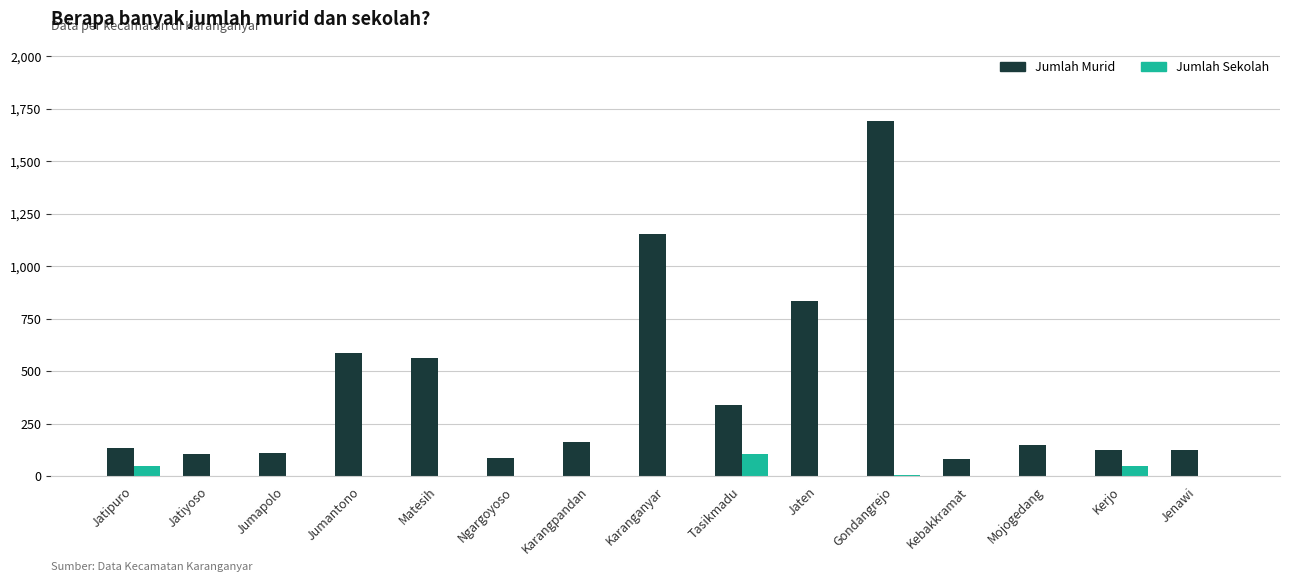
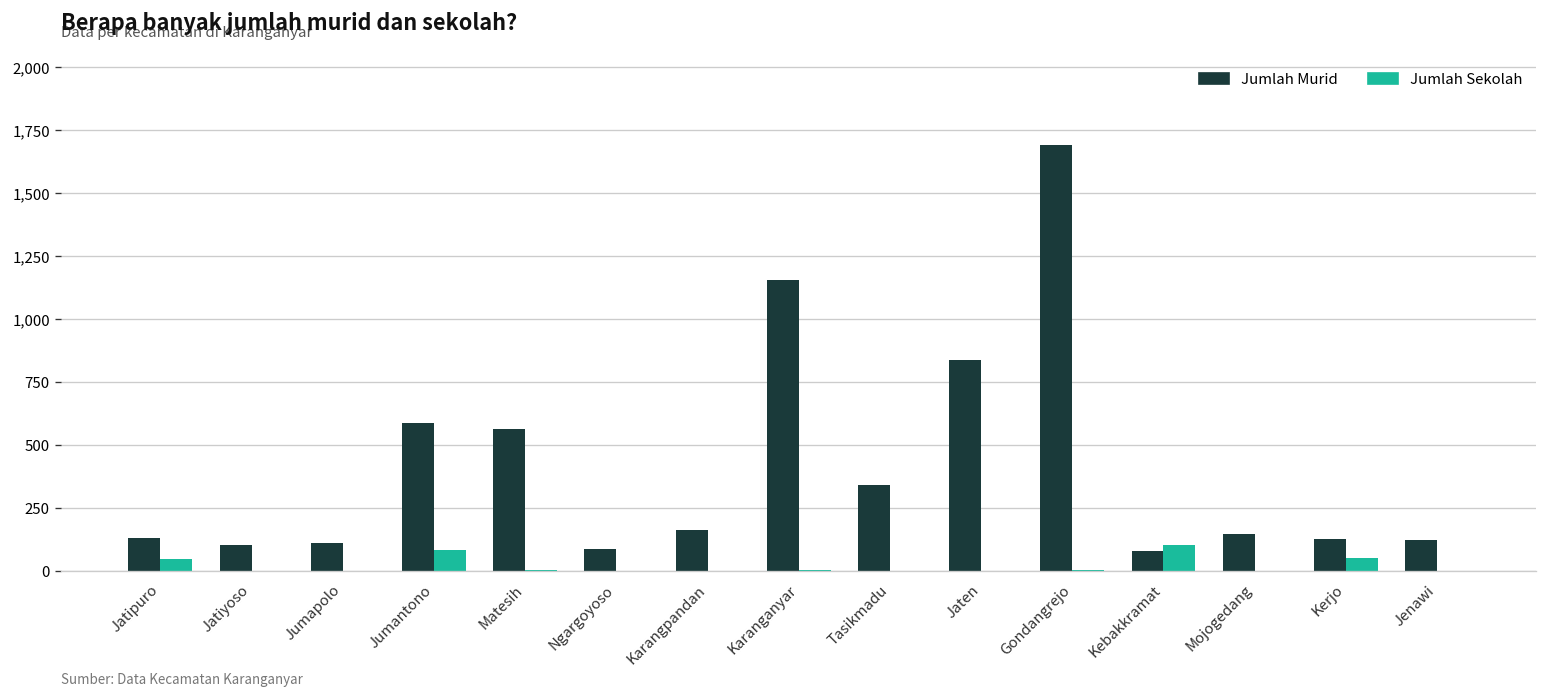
Jumlah Sekolah, Jumantono: 0 -> 80
Jumlah Sekolah, Tasikmadu: 110 -> 0
Jumlah Sekolah, Kebakkramat: 0 -> 100
